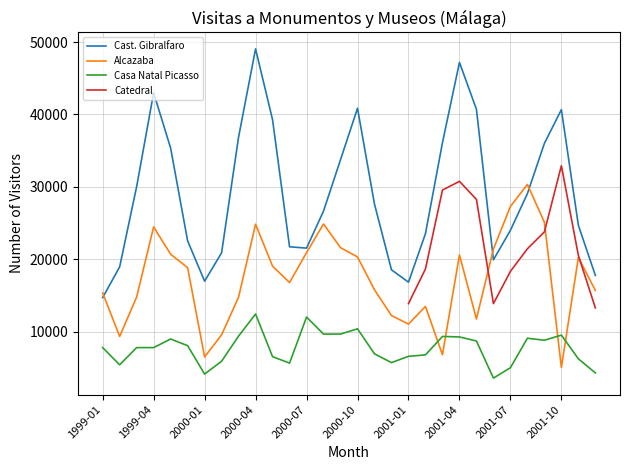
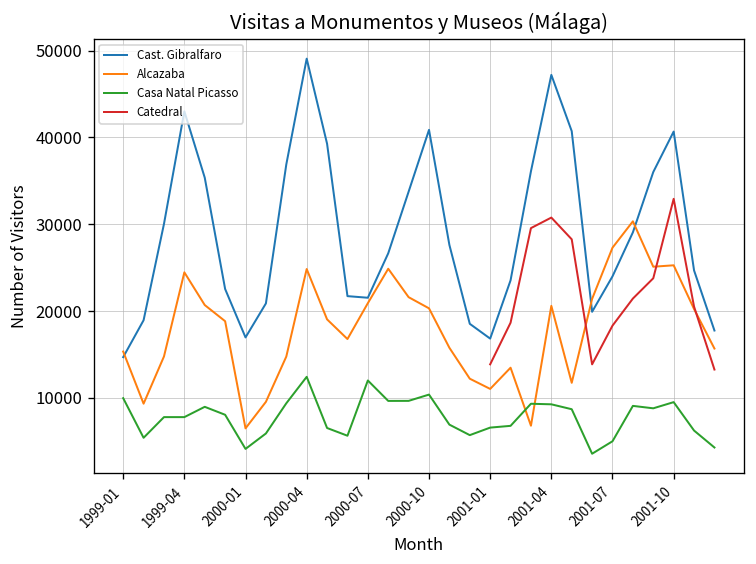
Casa Natal Picasso, 1999-01: 8000 -> 10000
Alcazaba, 2001-10: 5000 -> 25000
